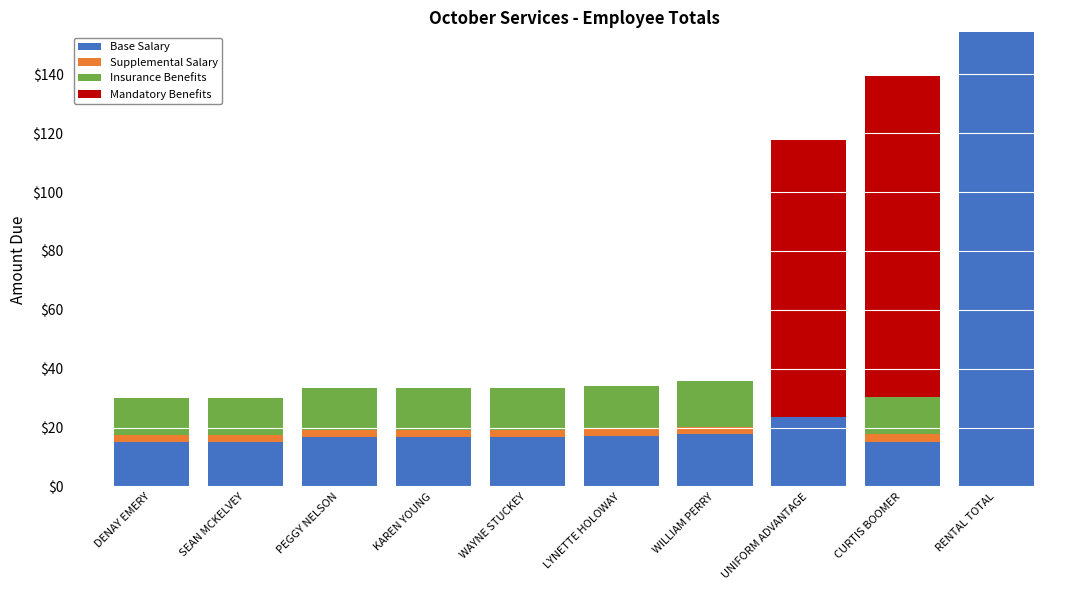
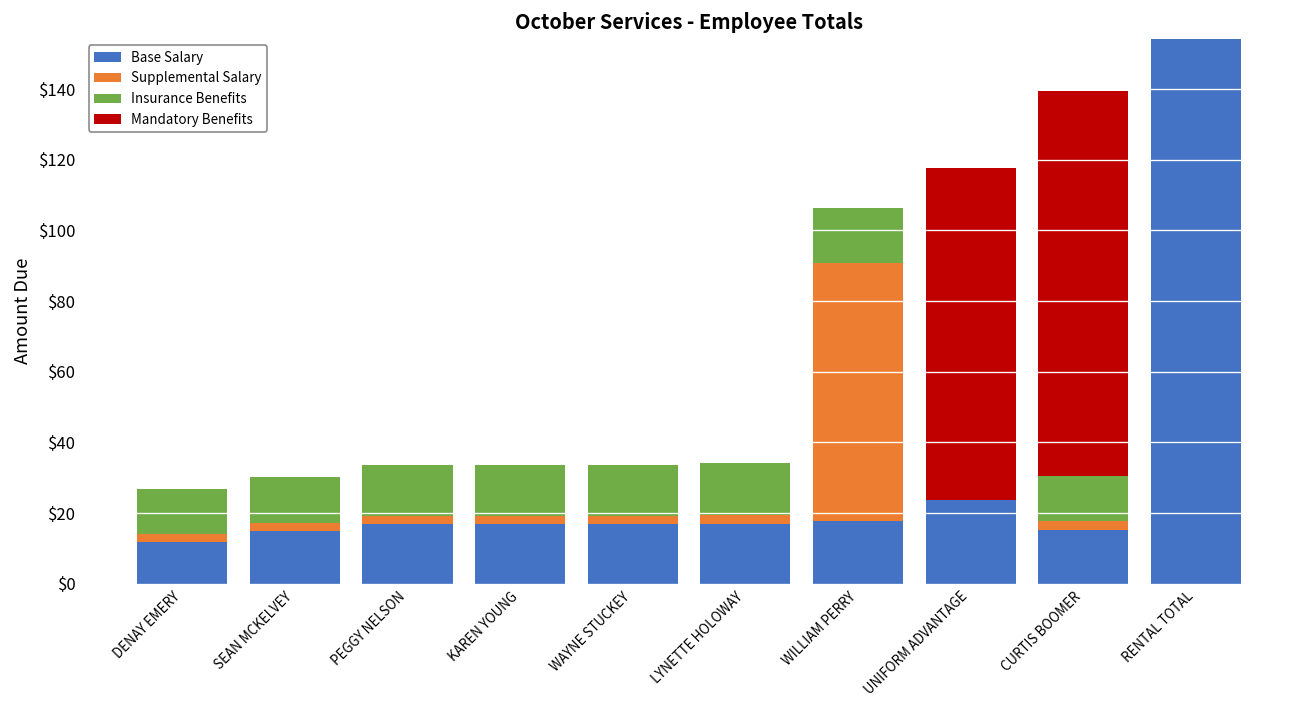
Base Salary, DENAY EMERY: $15 -> $12
Supplemental Salary, WILLIAM PERRY: $2 -> $73
